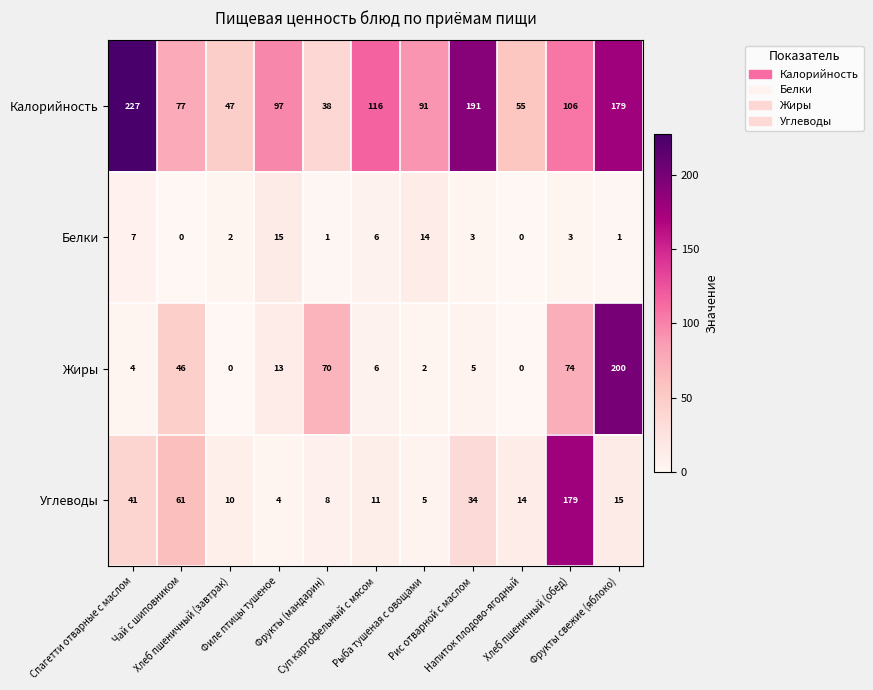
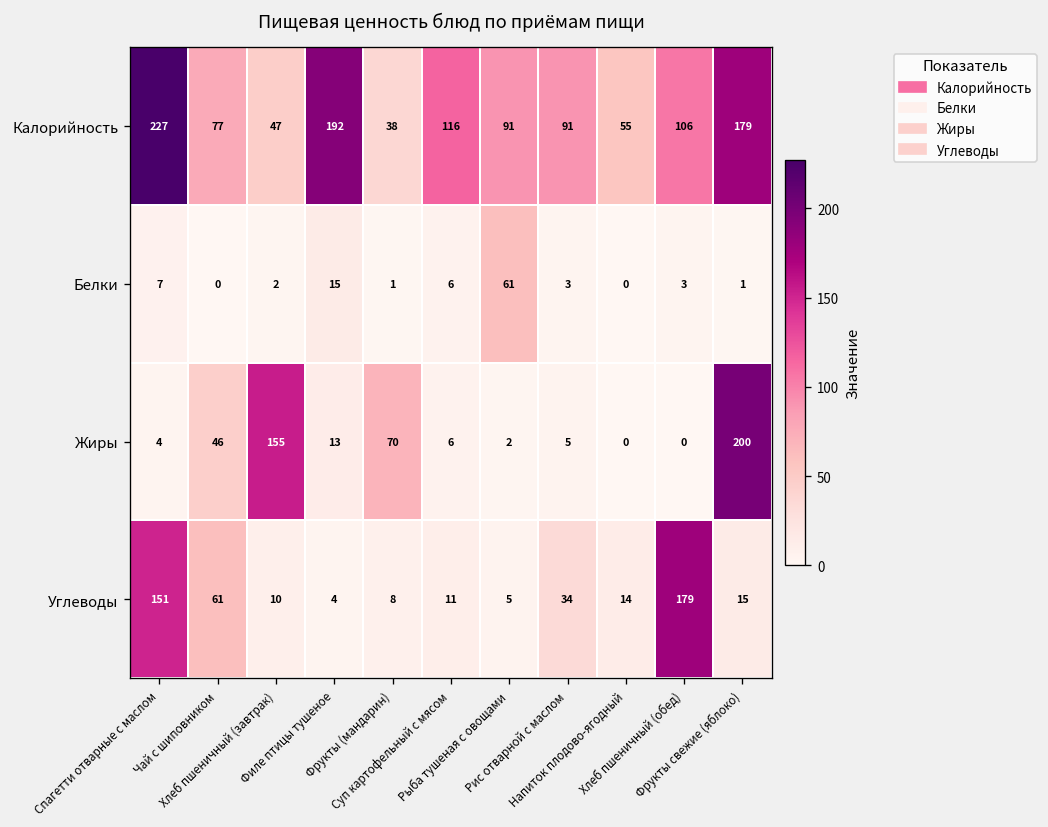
Калорийность, Филе птицы тушеное: 97 -> 192
Калорийность, Рис отварной с маслом: 191 -> 91
Белки, Рыба тушеная с овощами: 14 -> 61
Жиры, Хлеб пшеничный (завтрак): 0 -> 155
Жиры, Хлеб пшеничный (обед): 74 -> 0
Углеводы, Спагетти отварные с маслом: 41 -> 151
